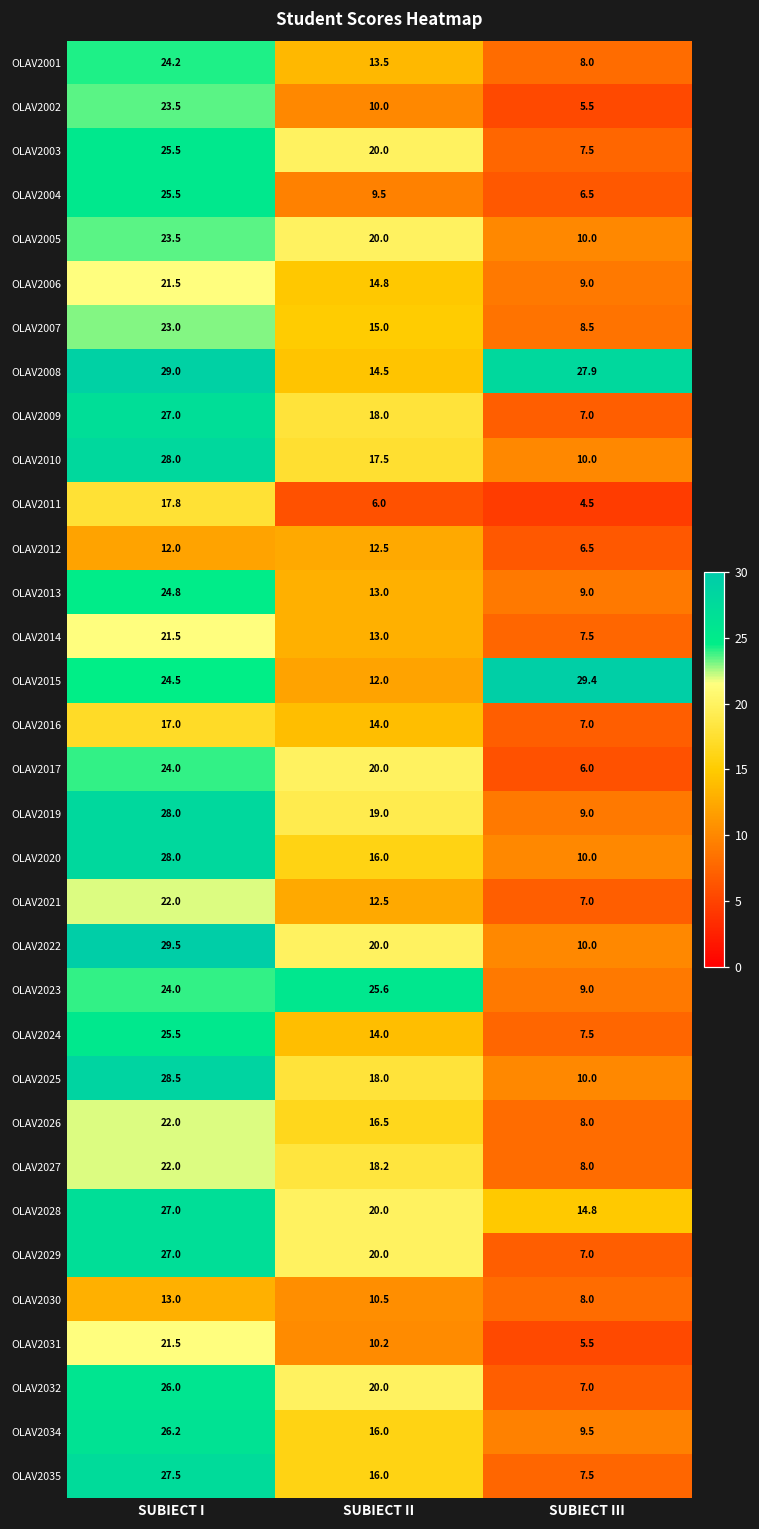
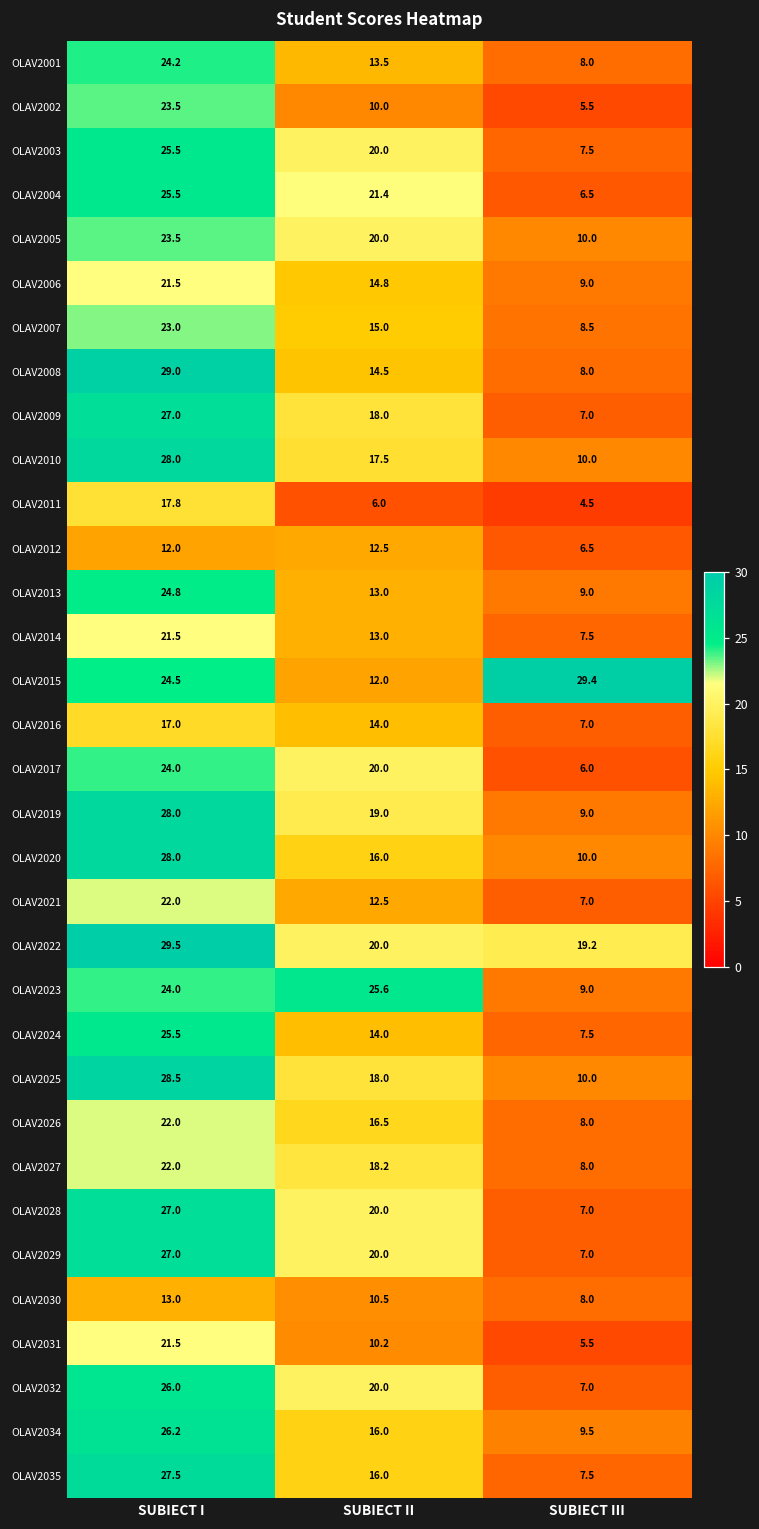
OLAV2004, SUBIECT II: 9.5 -> 21.4
OLAV2008, SUBIECT III: 27.9 -> 8.0
OLAV2022, SUBIECT III: 10.0 -> 19.2
OLAV2028, SUBIECT III: 14.8 -> 7.0
